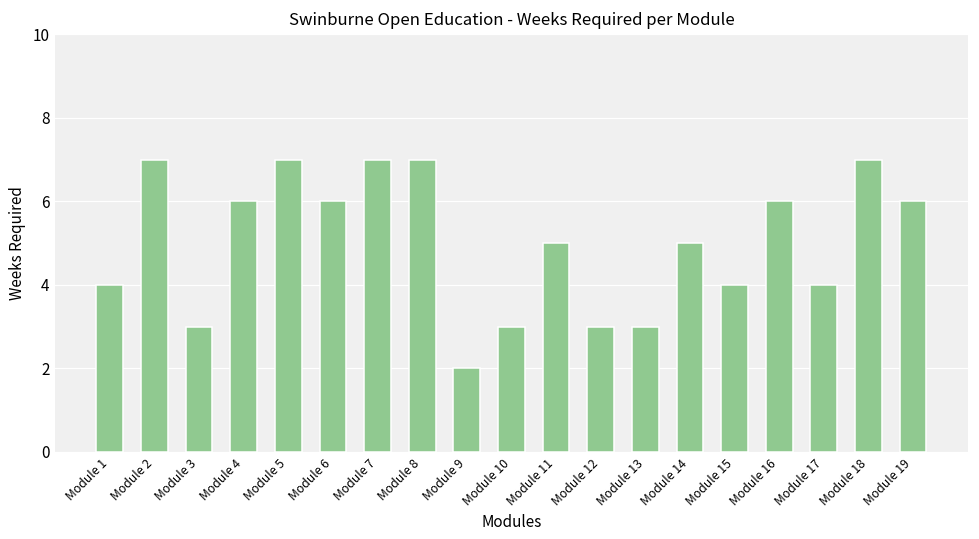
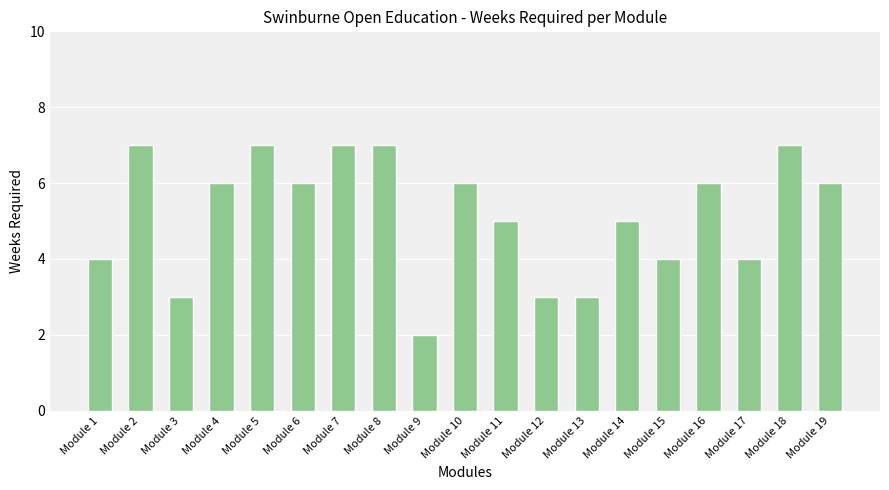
Module 10: 3 -> 6
